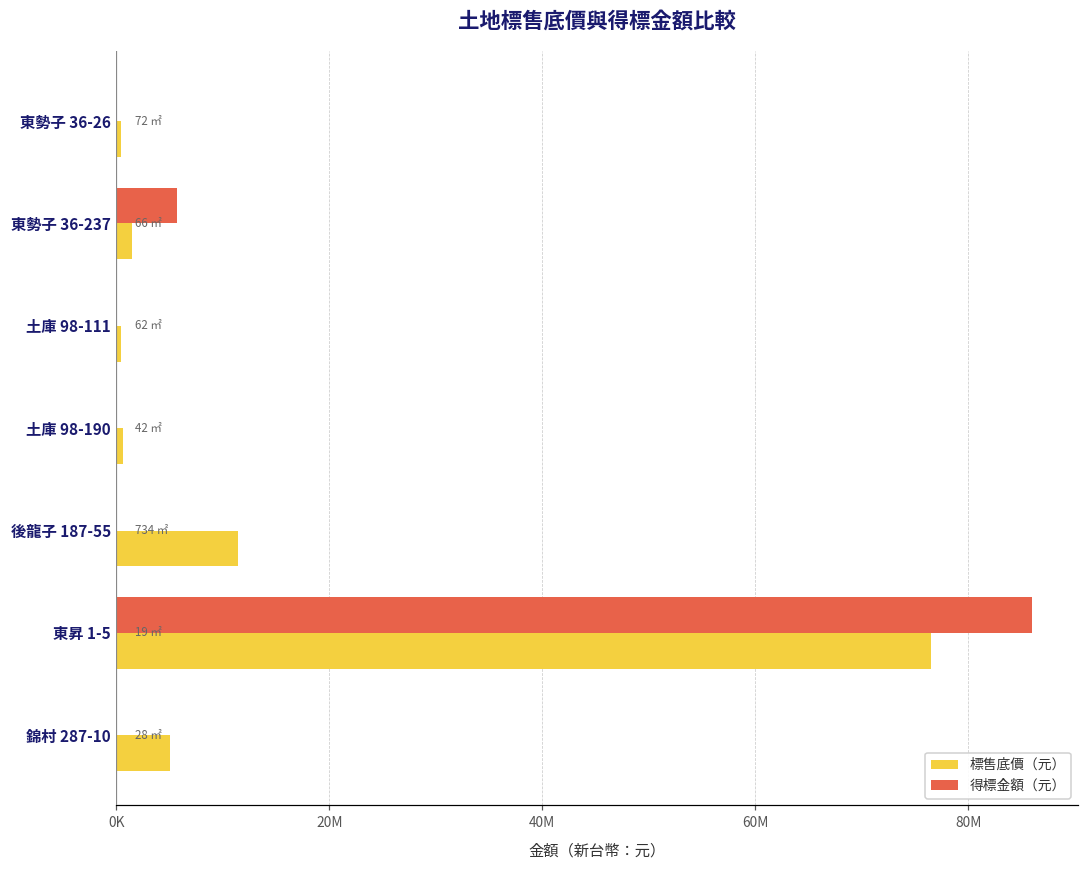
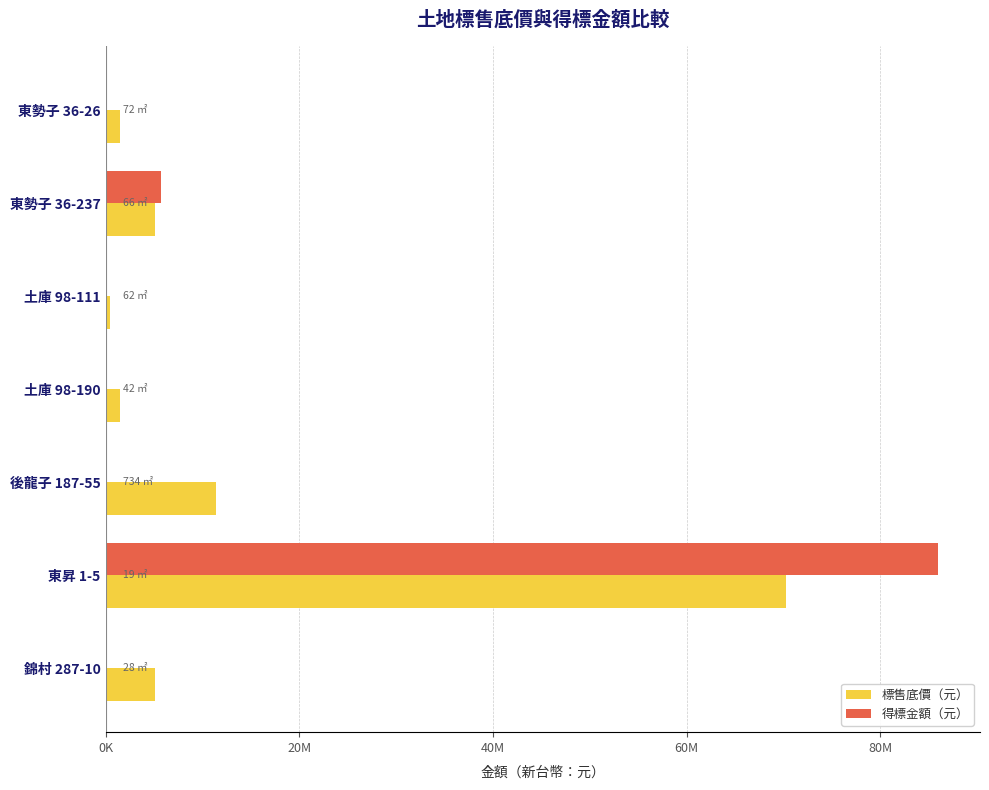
標售底價（元）, 東勢子 36-26: 0 -> 1000000
標售底價（元）, 東勢子 36-237: 1000000 -> 5000000
標售底價（元）, 土庫 98-190: 600000 -> 1500000
標售底價（元）, 東昇 1-5: 77000000 -> 70000000
